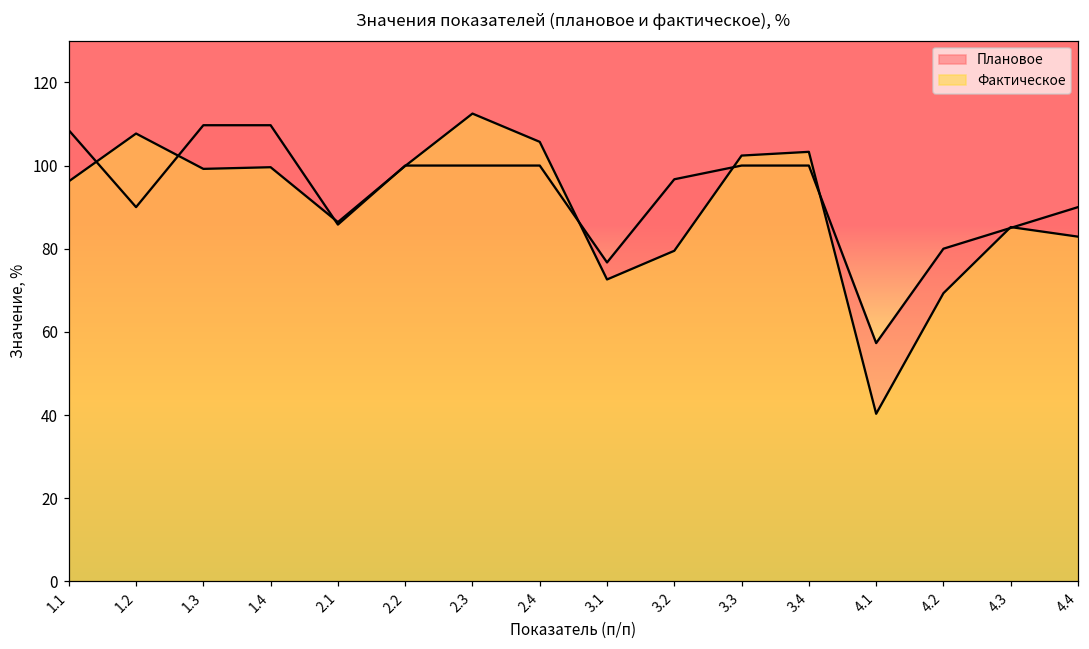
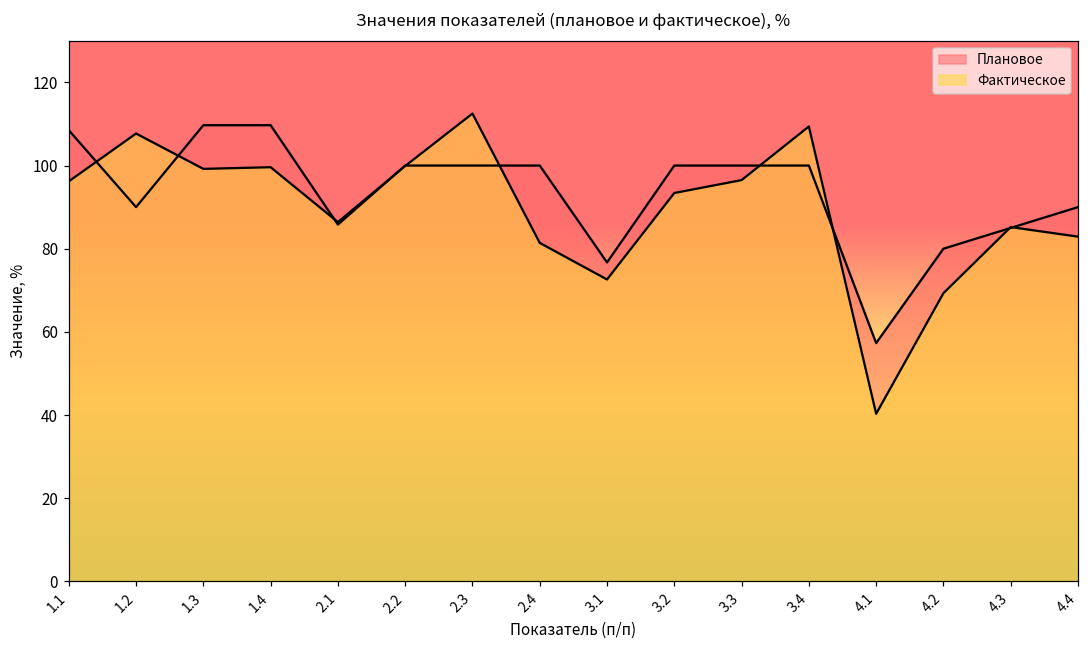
Фактическое, 2.4: 106 -> 81
Плановое, 3.2: 97 -> 100
Фактическое, 3.2: 80 -> 93
Фактическое, 3.3: 102 -> 97
Фактическое, 3.4: 103 -> 109
